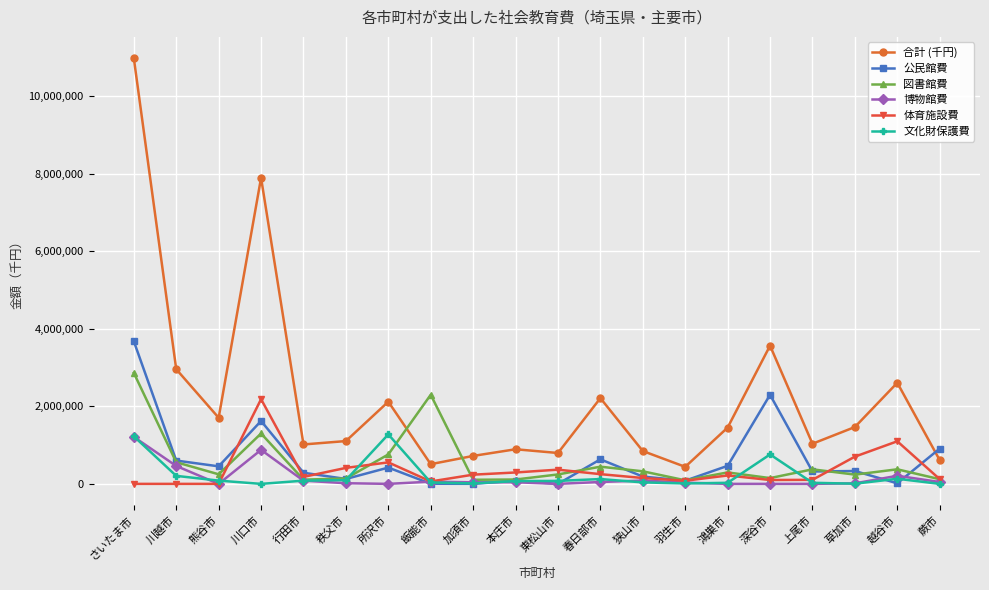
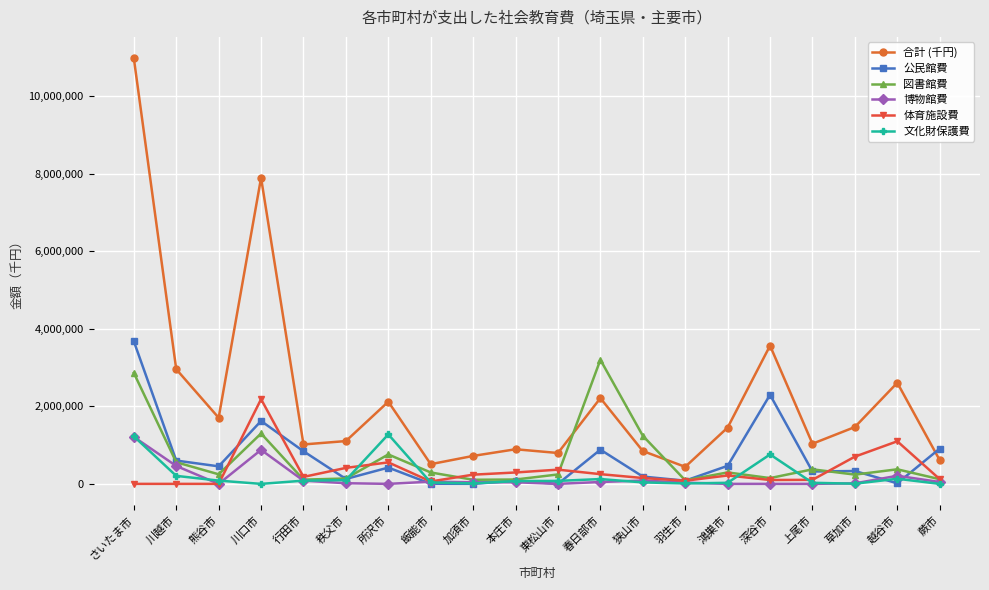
公民館費, 行田市: 300,000 -> 800,000
図書館費, 飯能市: 2,300,000 -> 300,000
公民館費, 春日部市: 600,000 -> 900,000
図書館費, 春日部市: 400,000 -> 3,200,000
図書館費, 狭山市: 300,000 -> 1,200,000
